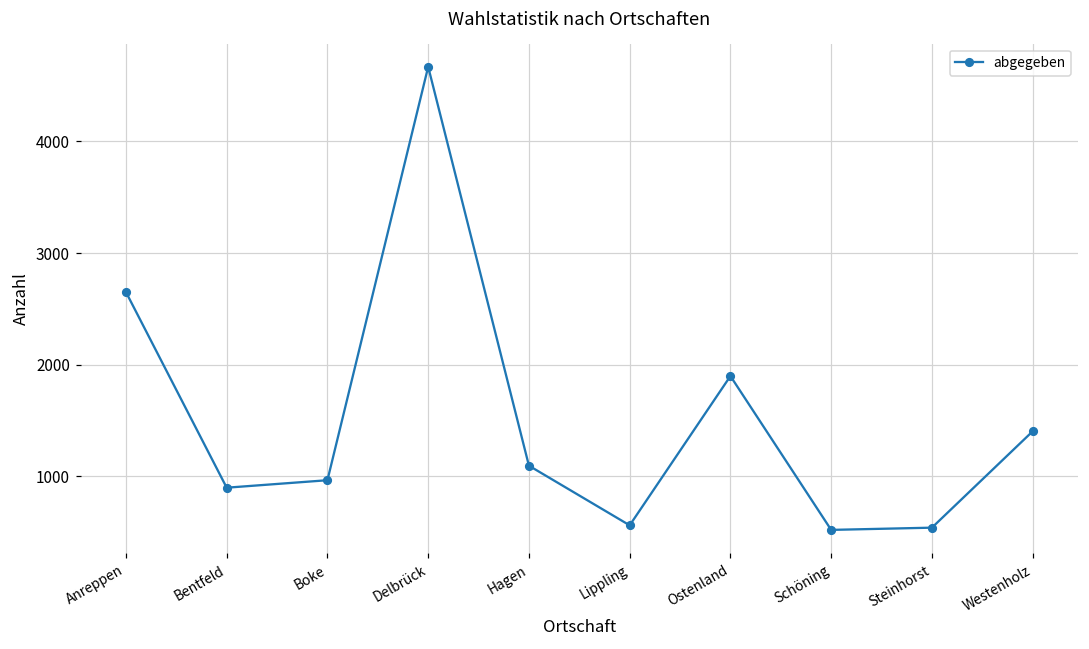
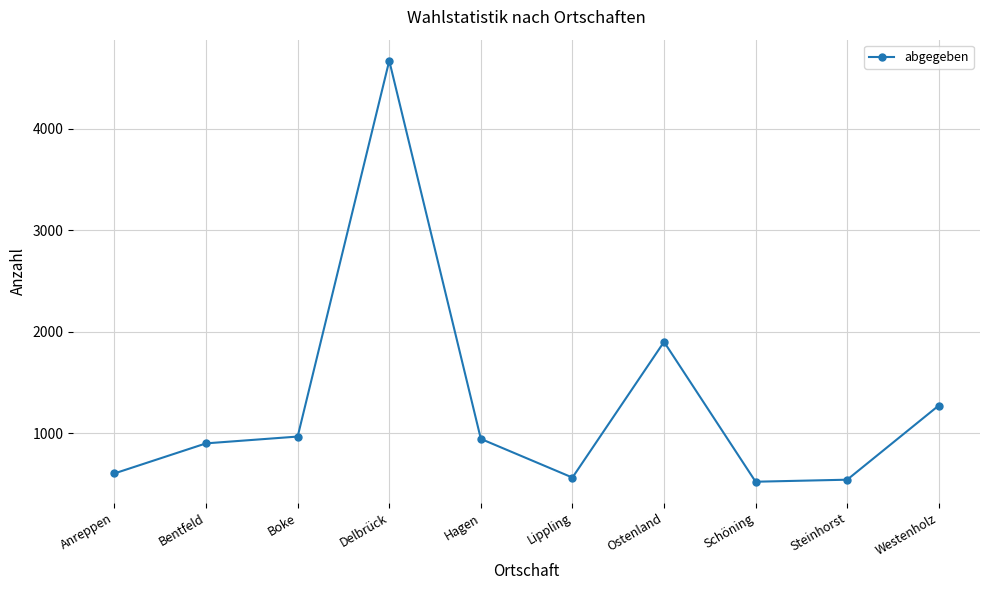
Anreppen: 2650 -> 600
Hagen: 1100 -> 940
Westenholz: 1400 -> 1270
